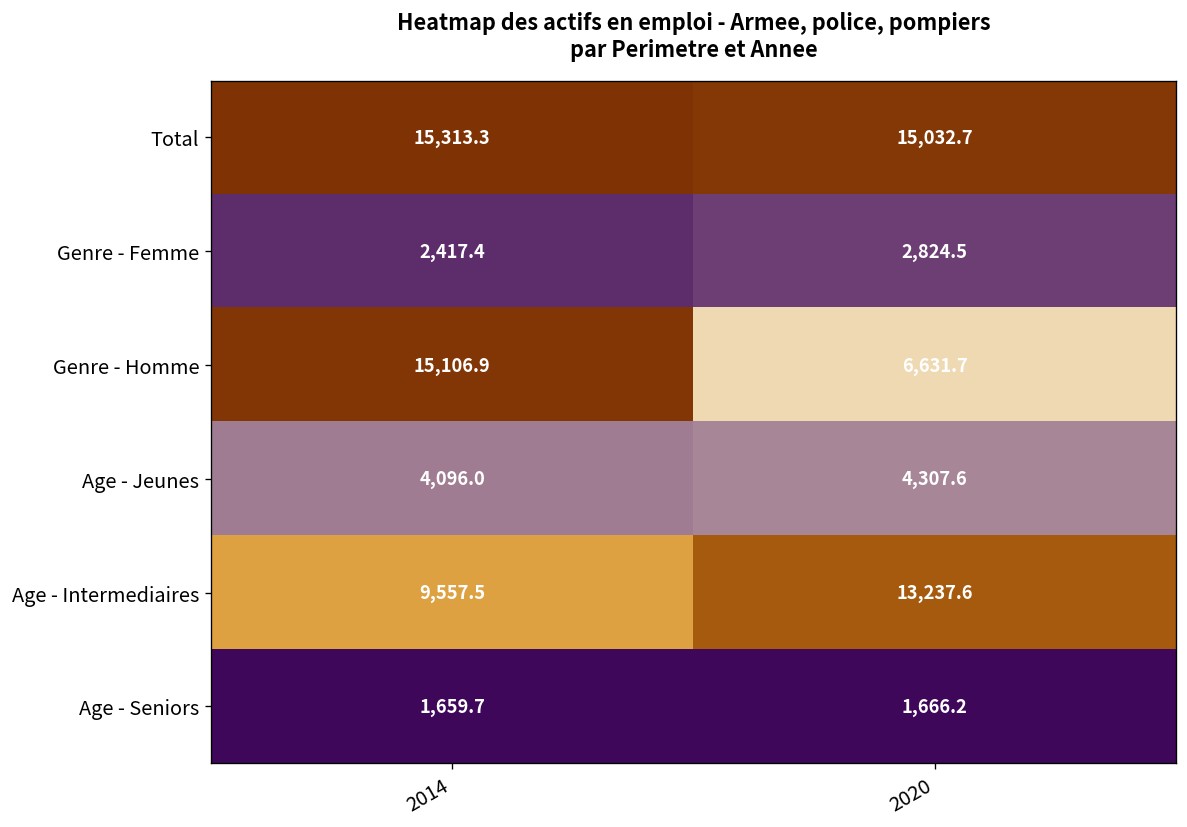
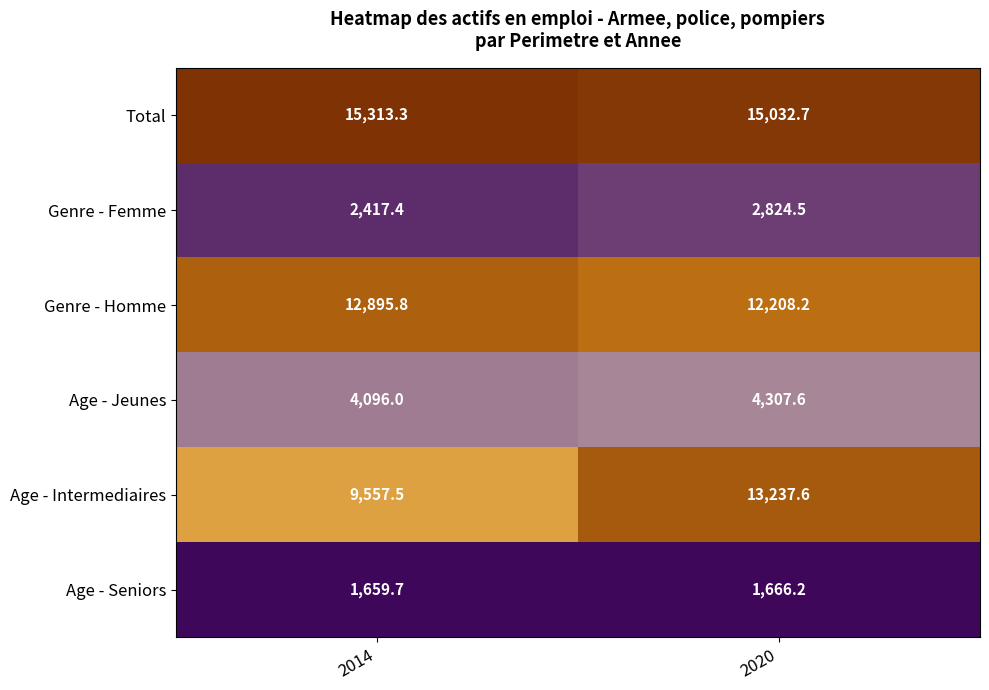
Genre - Homme, 2014: 15,106.9 -> 12,895.8
Genre - Homme, 2020: 6,631.7 -> 12,208.2
